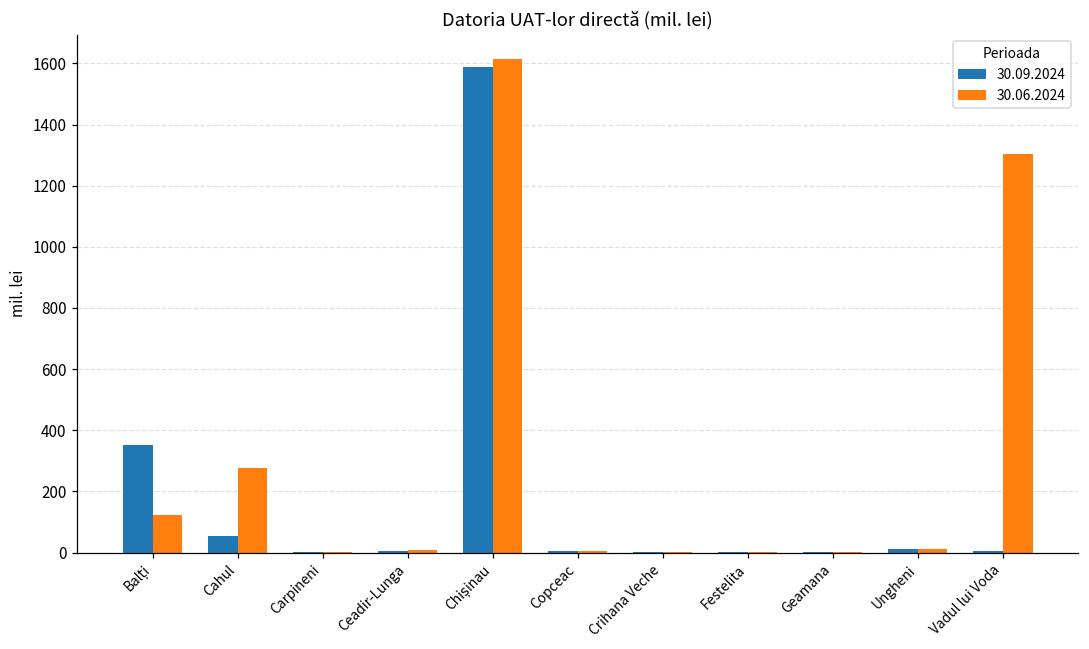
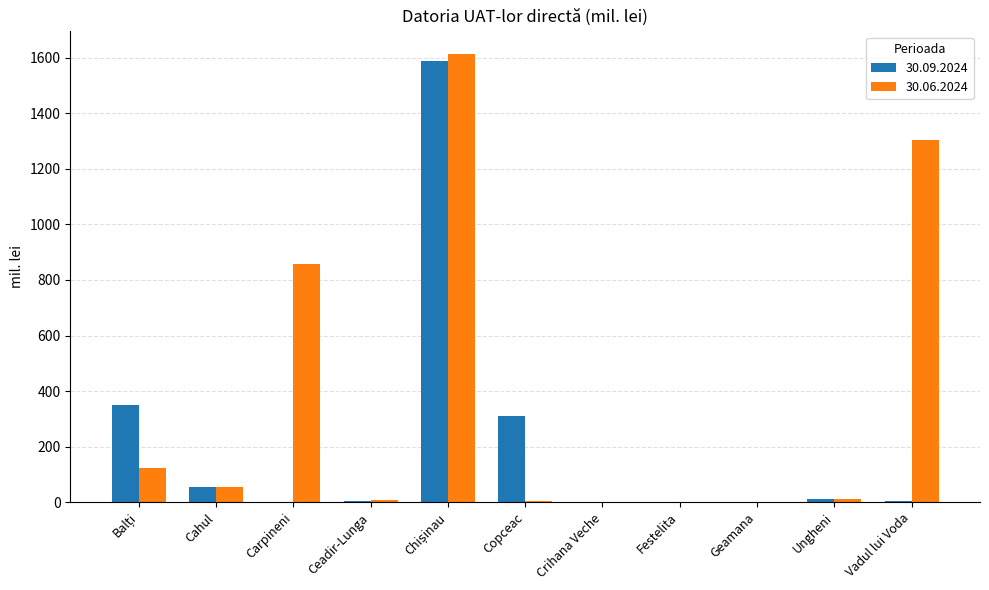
30.06.2024, Cahul: 280 -> 50
30.06.2024, Carpineni: 0 -> 860
30.09.2024, Copceac: 0 -> 310
